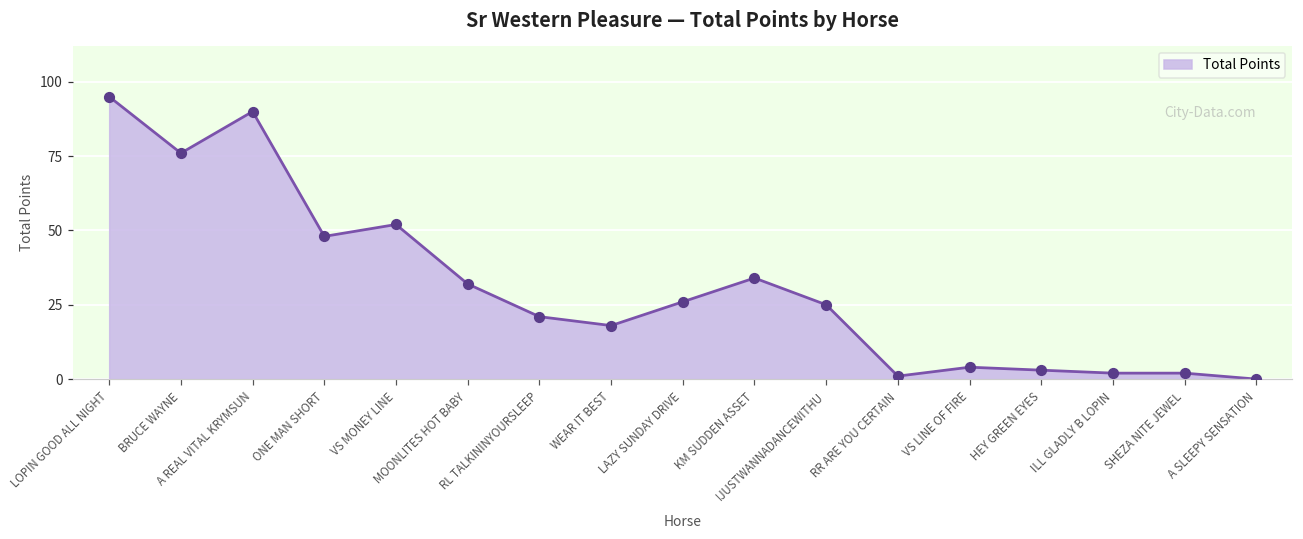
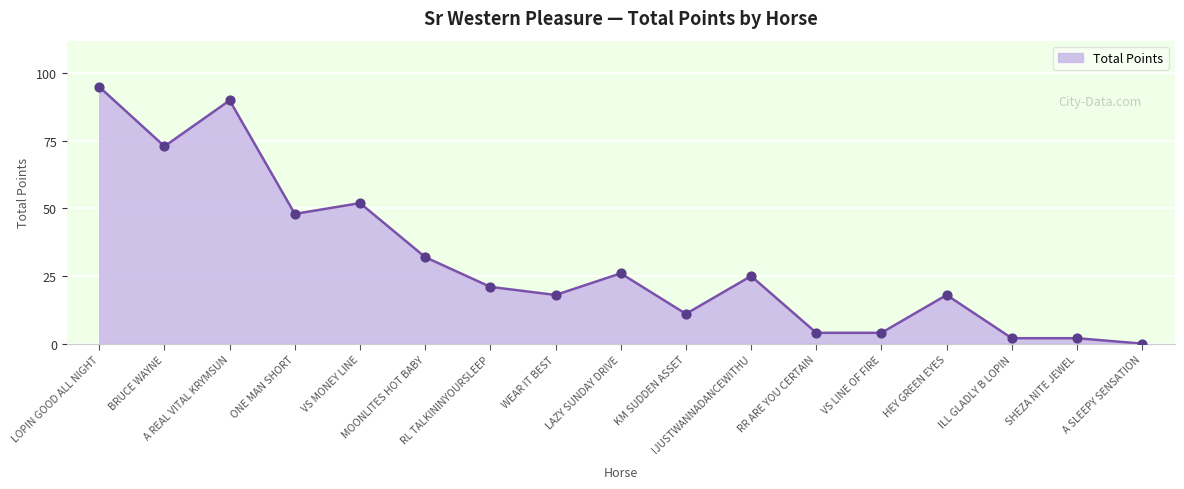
BRUCE WAYNE: 76 -> 73
KM SUDDEN ASSET: 34 -> 11
RR ARE YOU CERTAIN: 1 -> 4
HEY GREEN EYES: 3 -> 18
